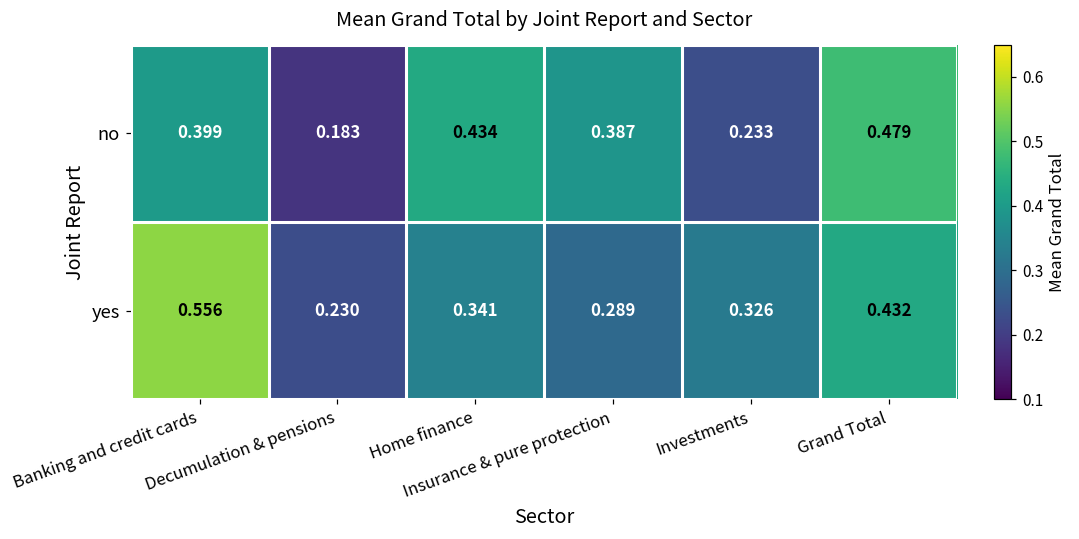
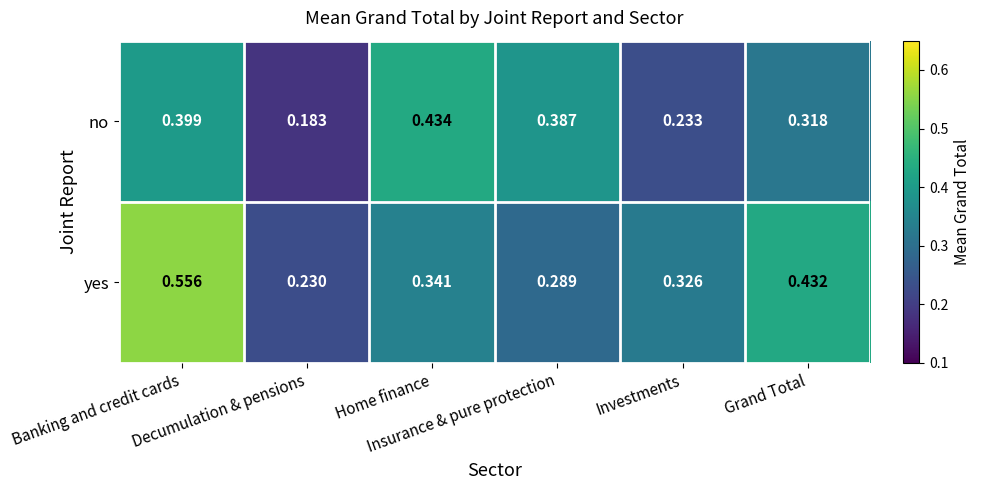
no, Grand Total: 0.479 -> 0.318
